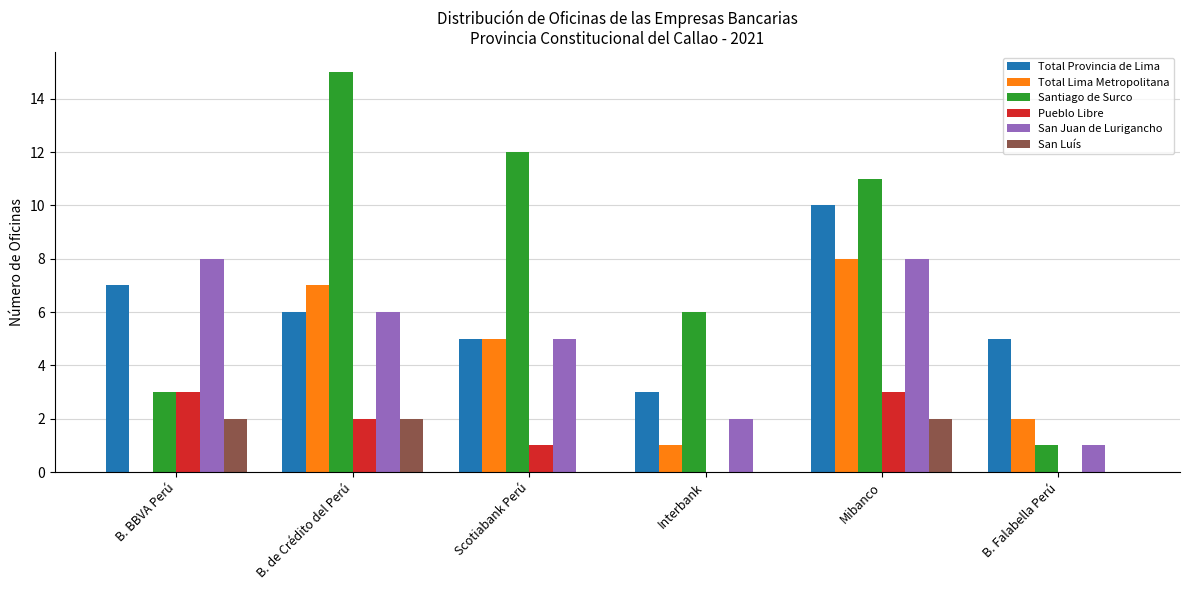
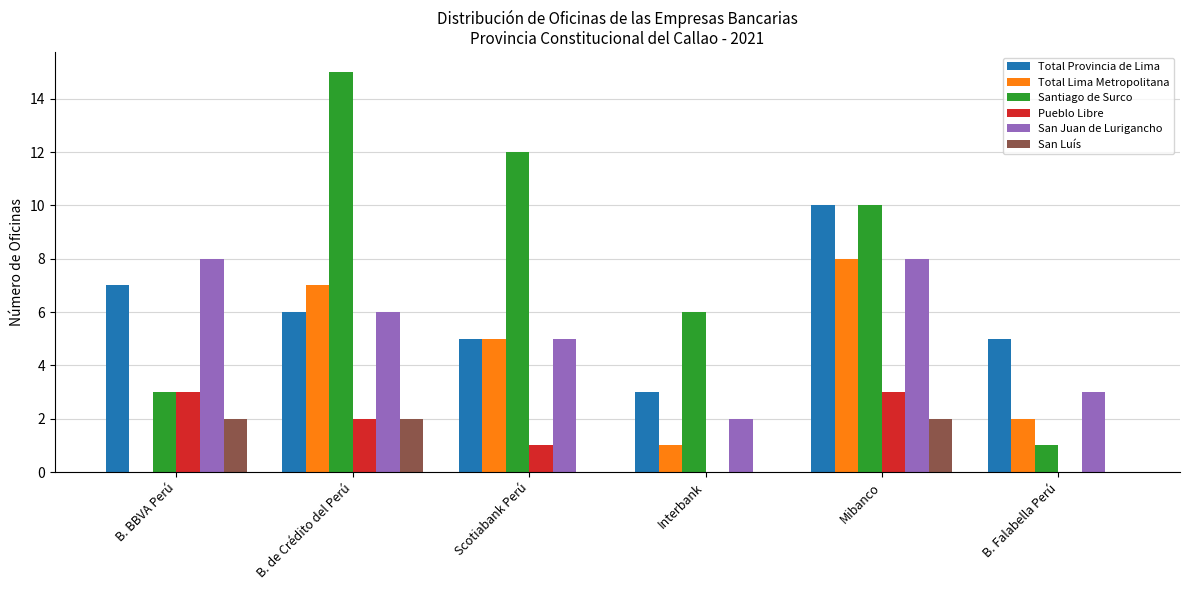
Santiago de Surco, Mibanco: 11 -> 10
San Juan de Lurigancho, B. Falabella Perú: 1 -> 3
